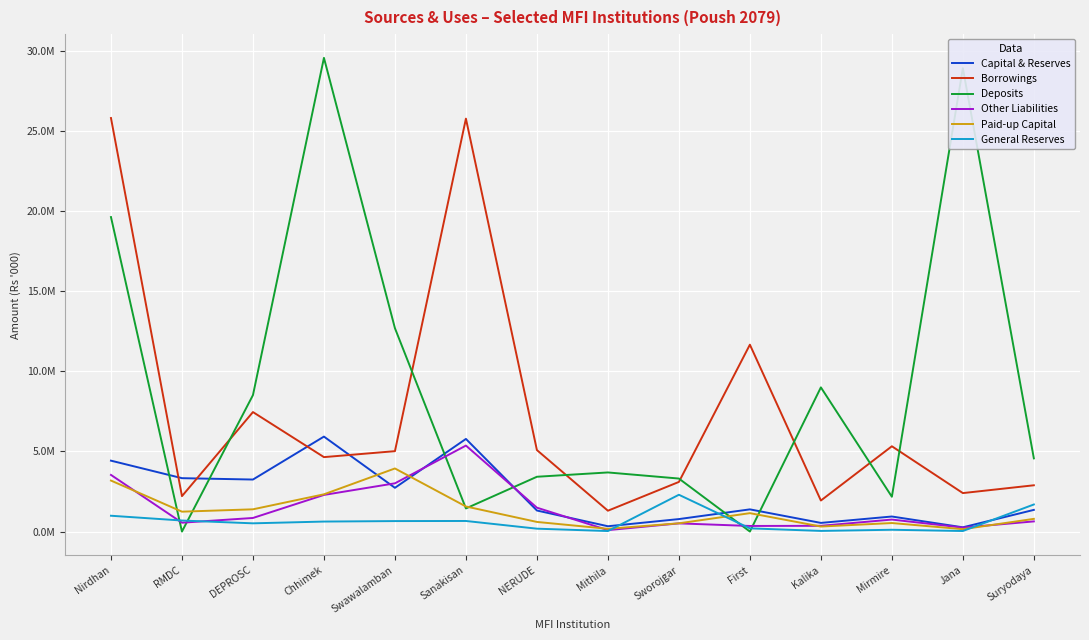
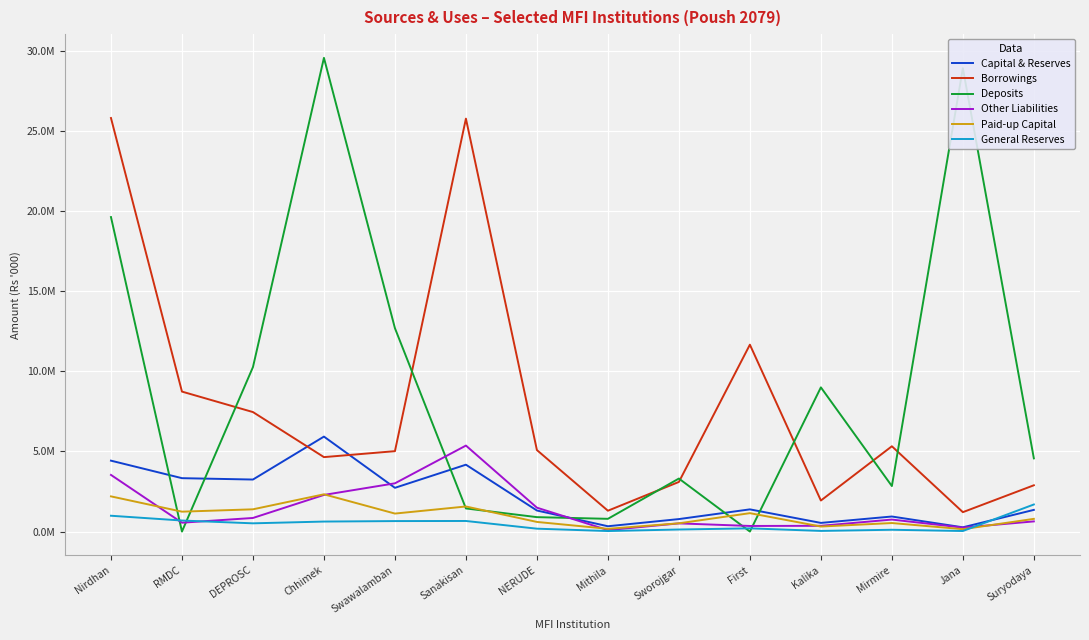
Paid-up Capital, Nirdhan: 3200000 -> 2200000
Borrowings, RMDC: 2200000 -> 8700000
Deposits, DEPROSC: 8500000 -> 10300000
Paid-up Capital, Swawalamban: 3900000 -> 1100000
Capital & Reserves, Sanakisan: 5800000 -> 4200000
Deposits, NERUDE: 3400000 -> 900000
Deposits, Mithila: 3700000 -> 800000
General Reserves, Sworojgar: 2300000 -> 100000
Deposits, Mirmire: 2200000 -> 2800000
Borrowings, Jana: 2400000 -> 1200000
